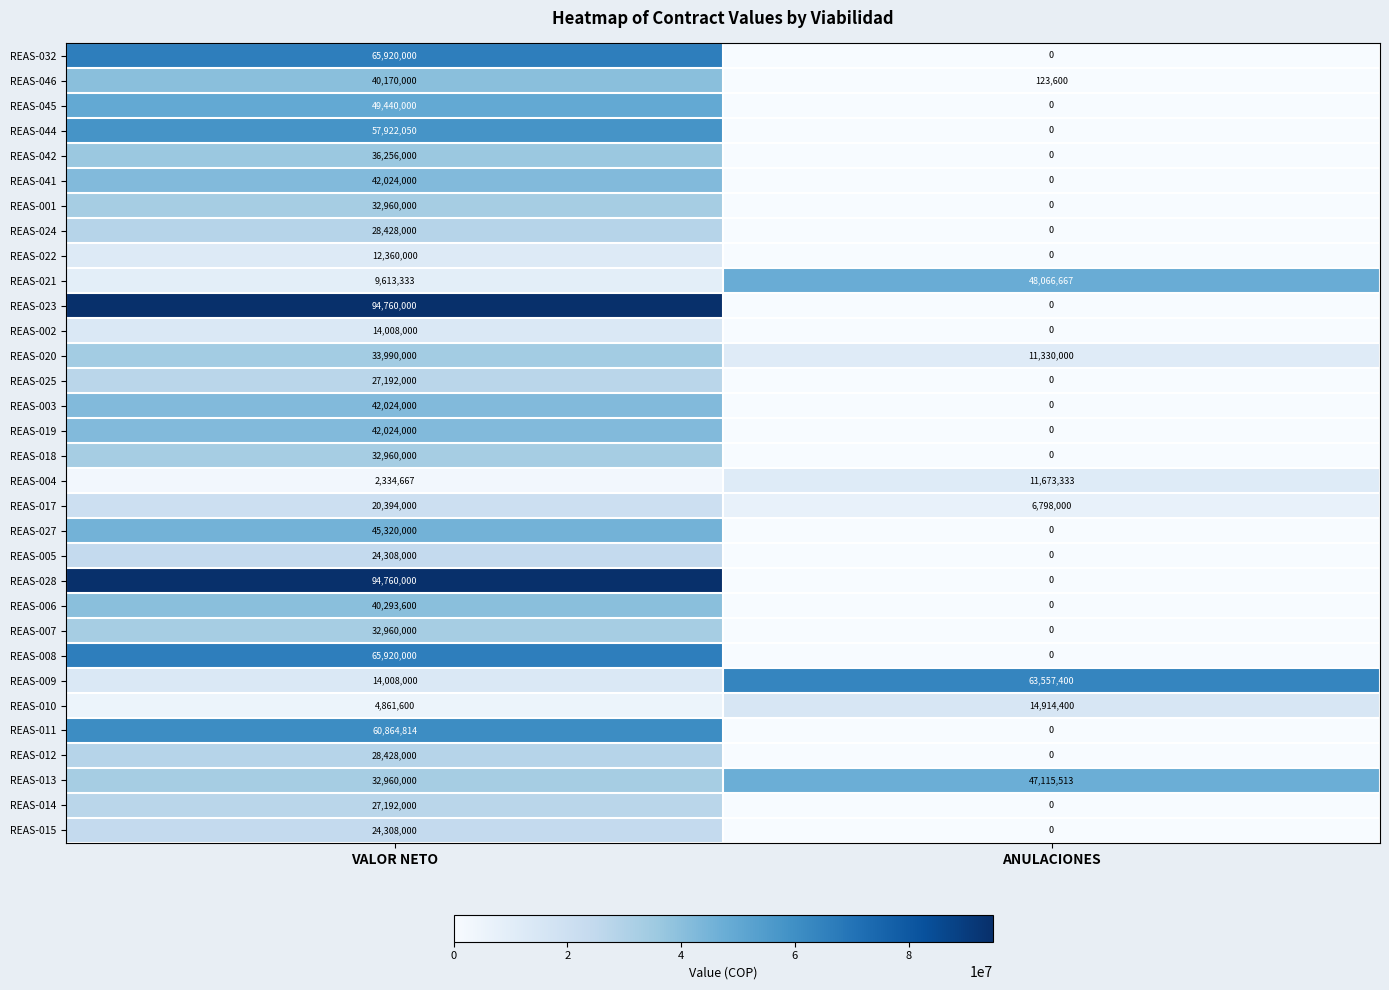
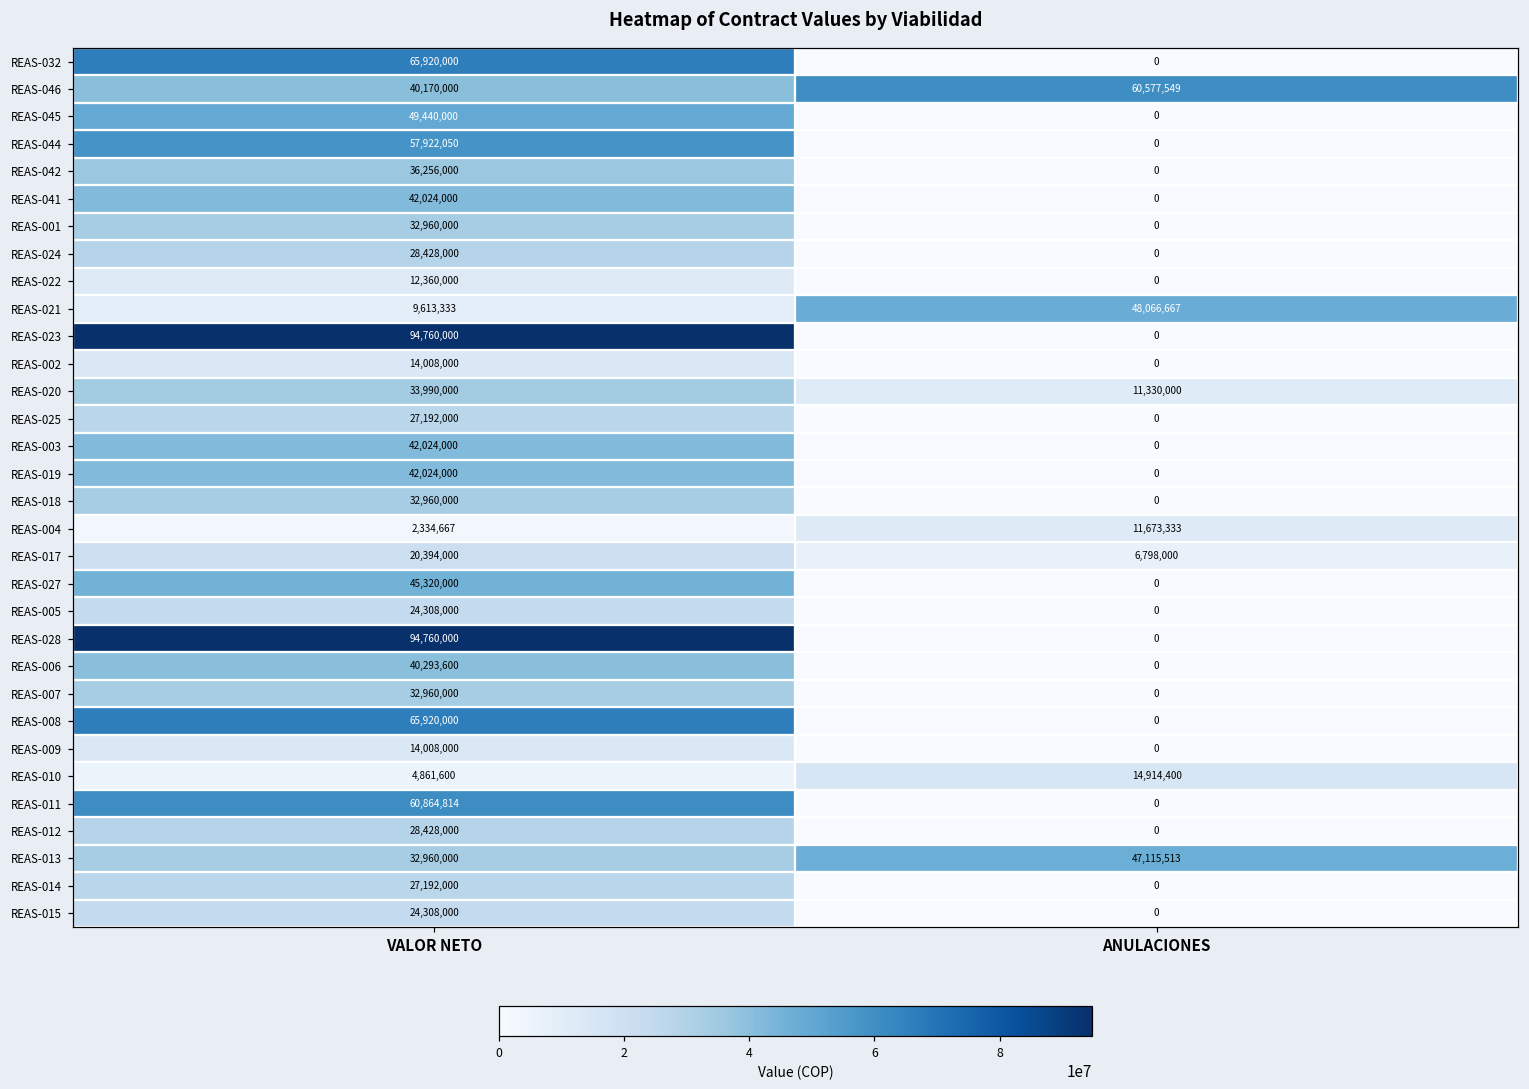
REAS-046, ANULACIONES: 123,600 -> 60,577,549
REAS-009, ANULACIONES: 63,557,400 -> 0
